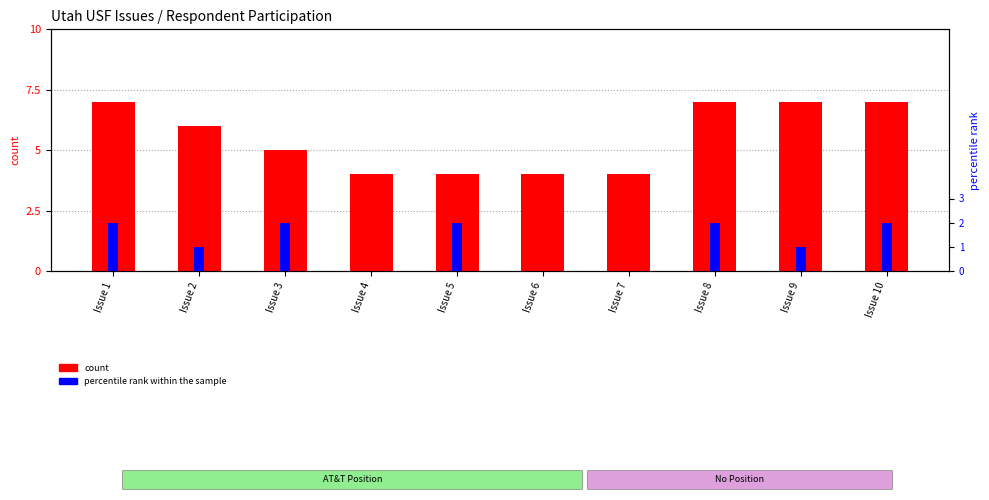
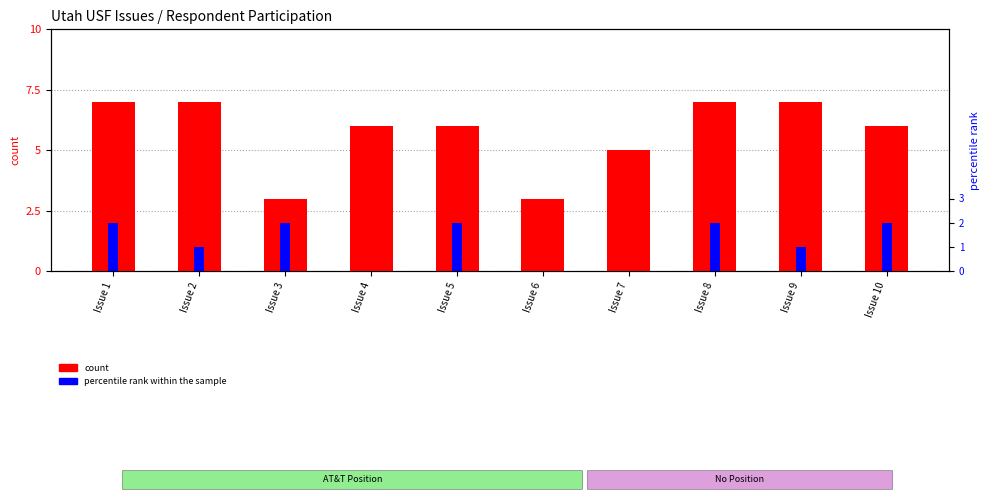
count, Issue 2: 6 -> 7
count, Issue 3: 5 -> 3
count, Issue 4: 4 -> 6
count, Issue 5: 4 -> 6
count, Issue 6: 4 -> 3
count, Issue 7: 4 -> 5
count, Issue 10: 7 -> 6
